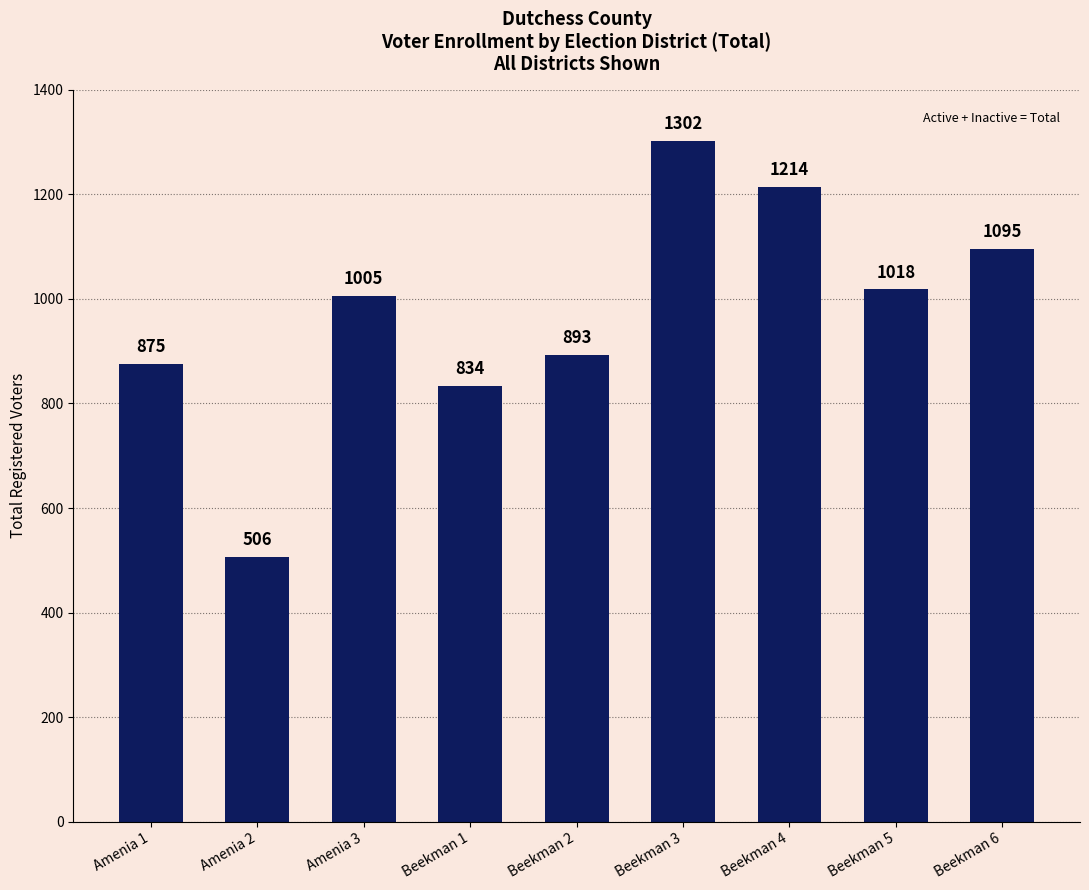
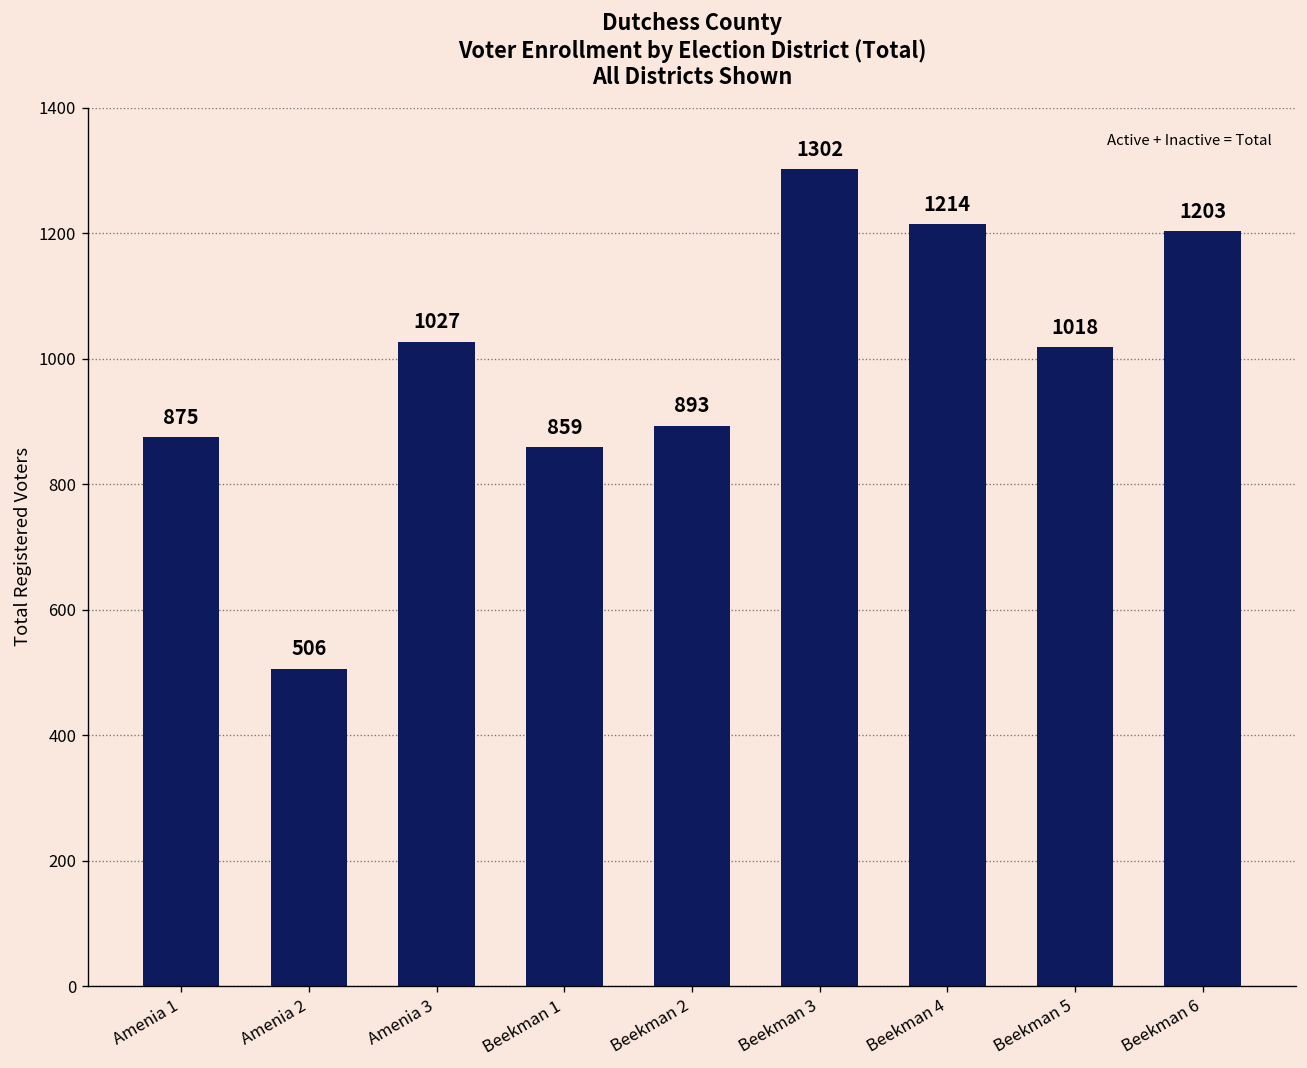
Amenia 3: 1005 -> 1027
Beekman 1: 834 -> 859
Beekman 6: 1095 -> 1203
